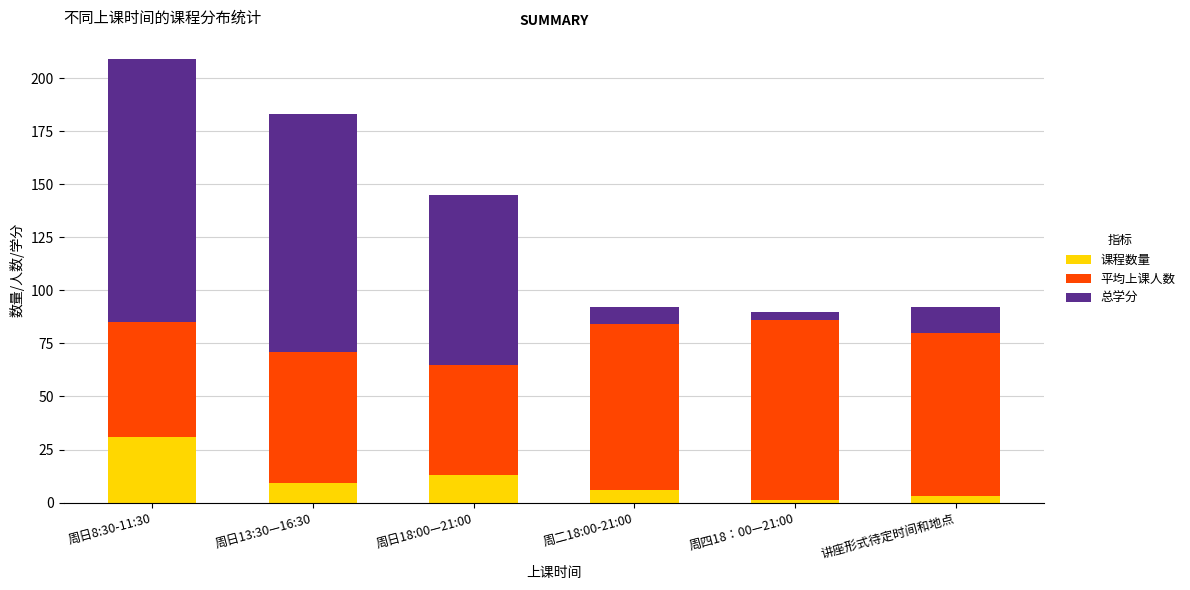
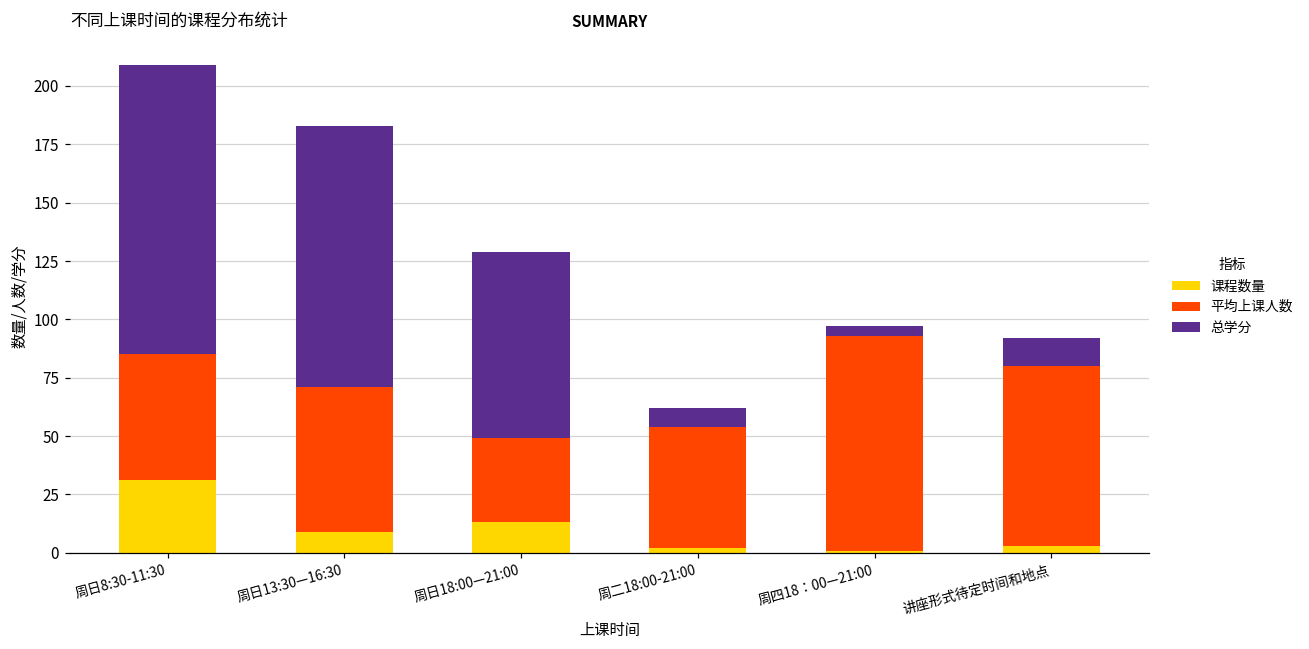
平均上课人数, 周日18:00—21:00: 52 -> 36
课程数量, 周二18:00-21:00: 6 -> 2
平均上课人数, 周二18:00-21:00: 78 -> 52
平均上课人数, 周四18：00—21:00: 85 -> 92
